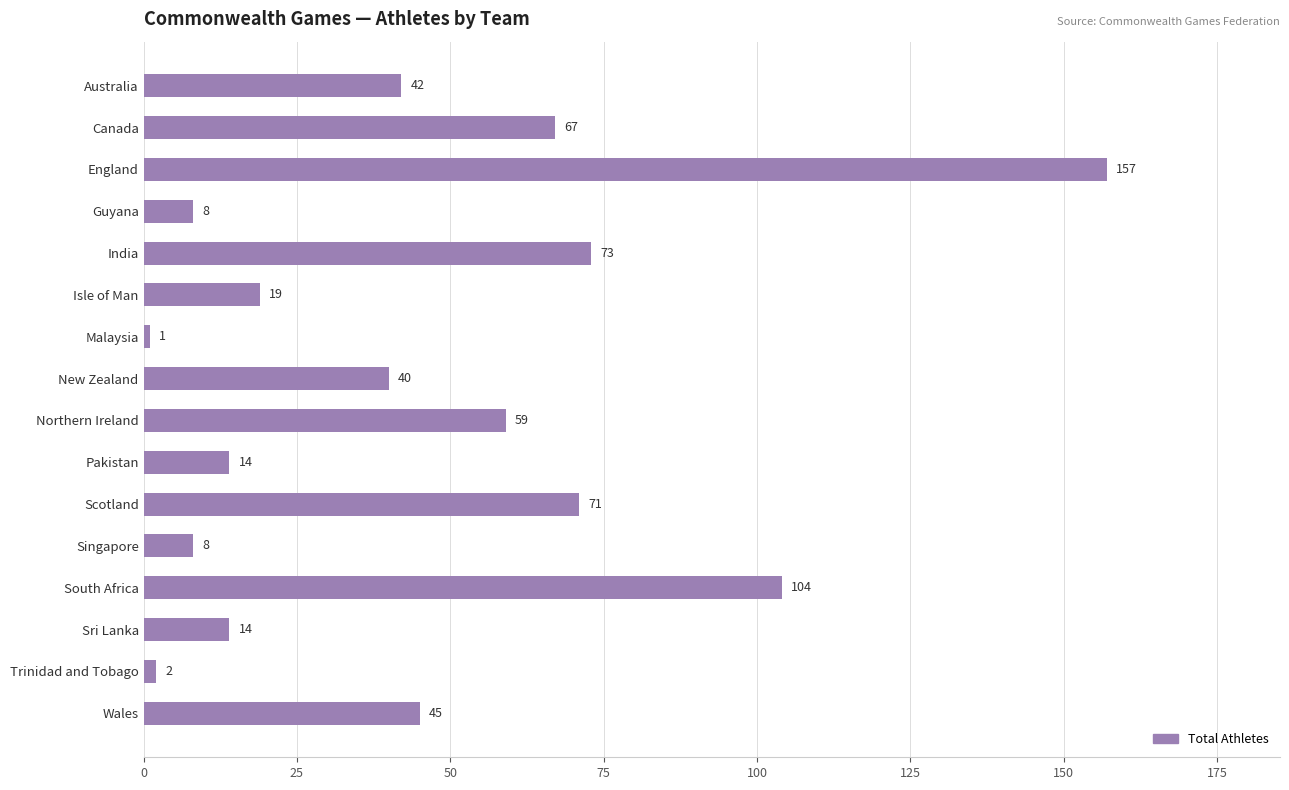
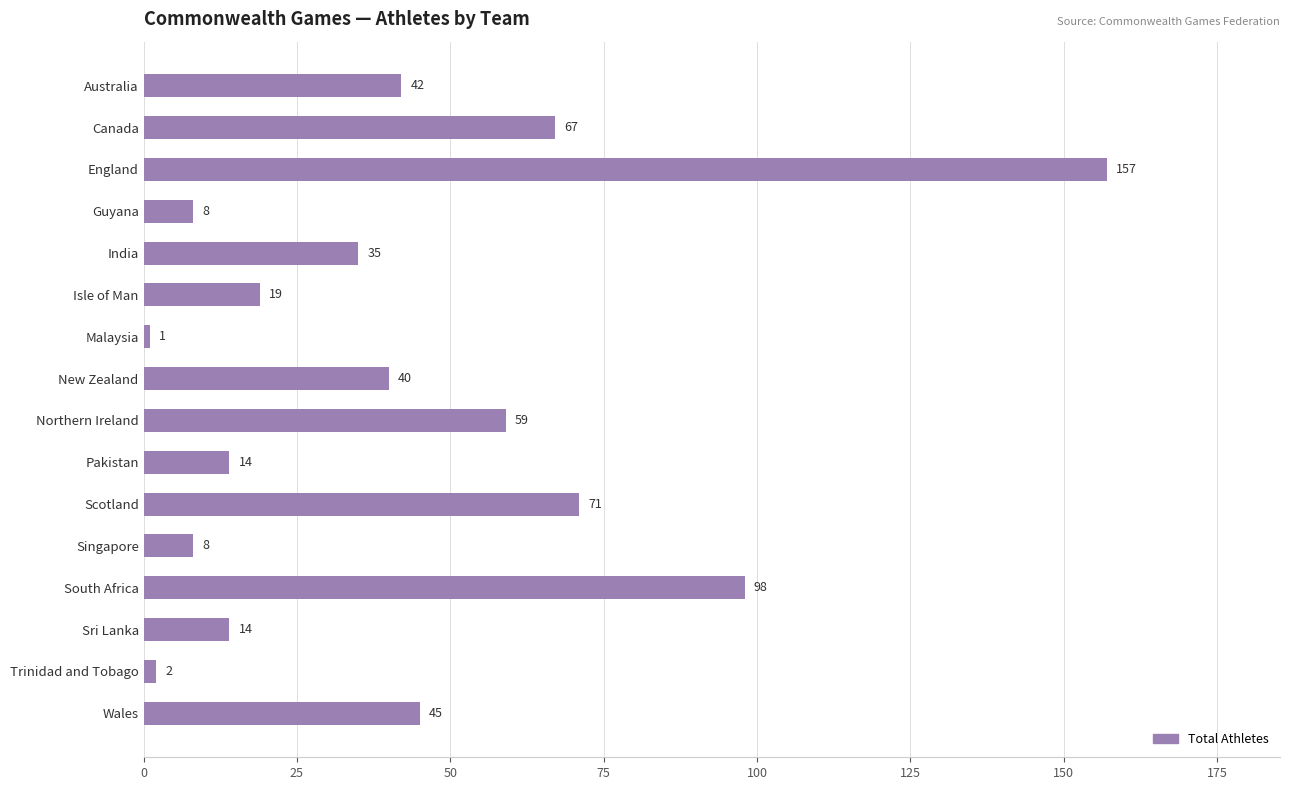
India: 73 -> 35
South Africa: 104 -> 98
